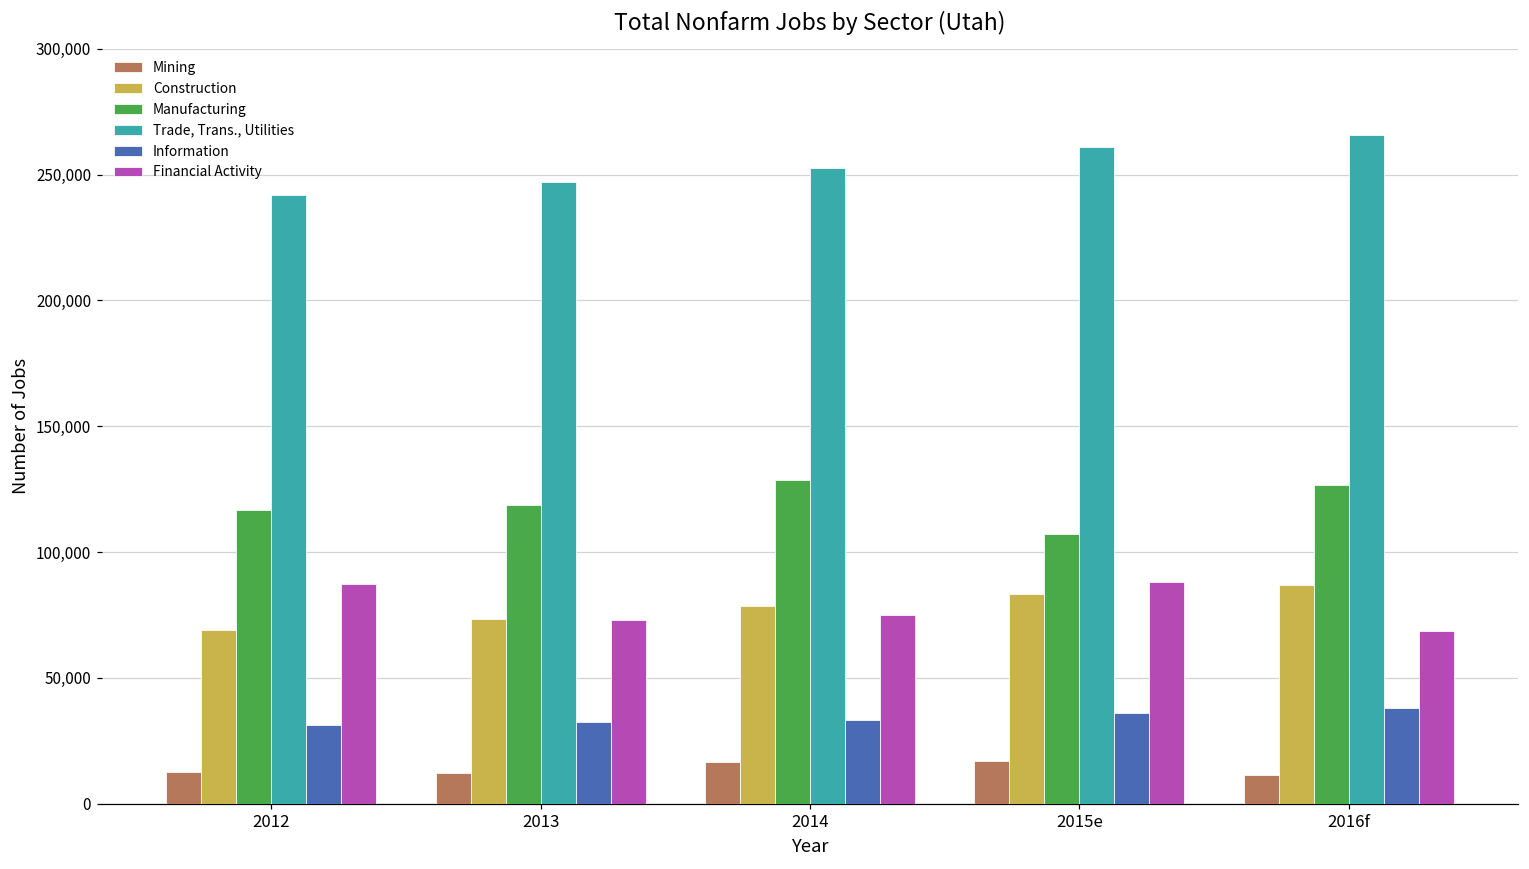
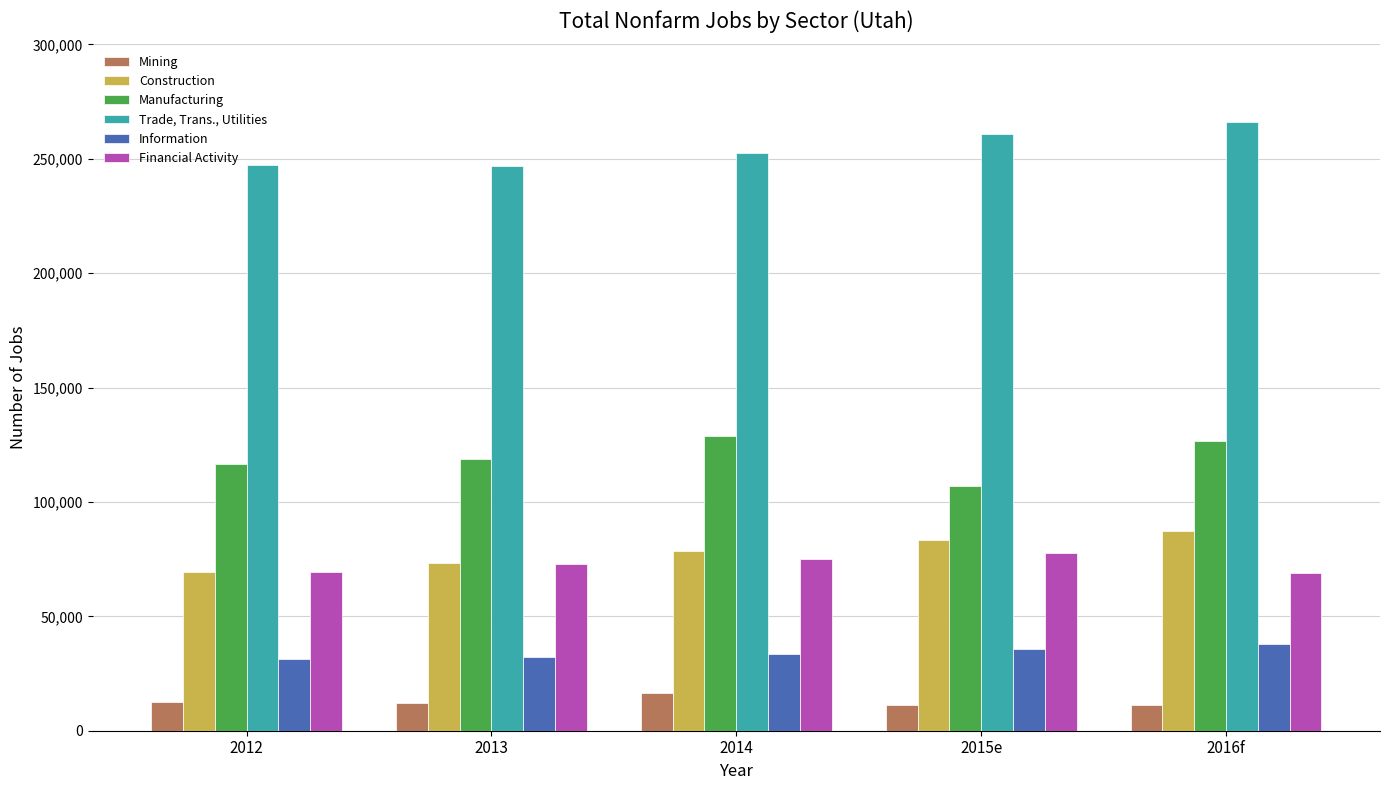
Trade, Trans., Utilities, 2012: 242,000 -> 247,000
Financial Activity, 2012: 87,000 -> 70,000
Mining, 2015e: 17,000 -> 11,000
Financial Activity, 2015e: 88,000 -> 78,000
